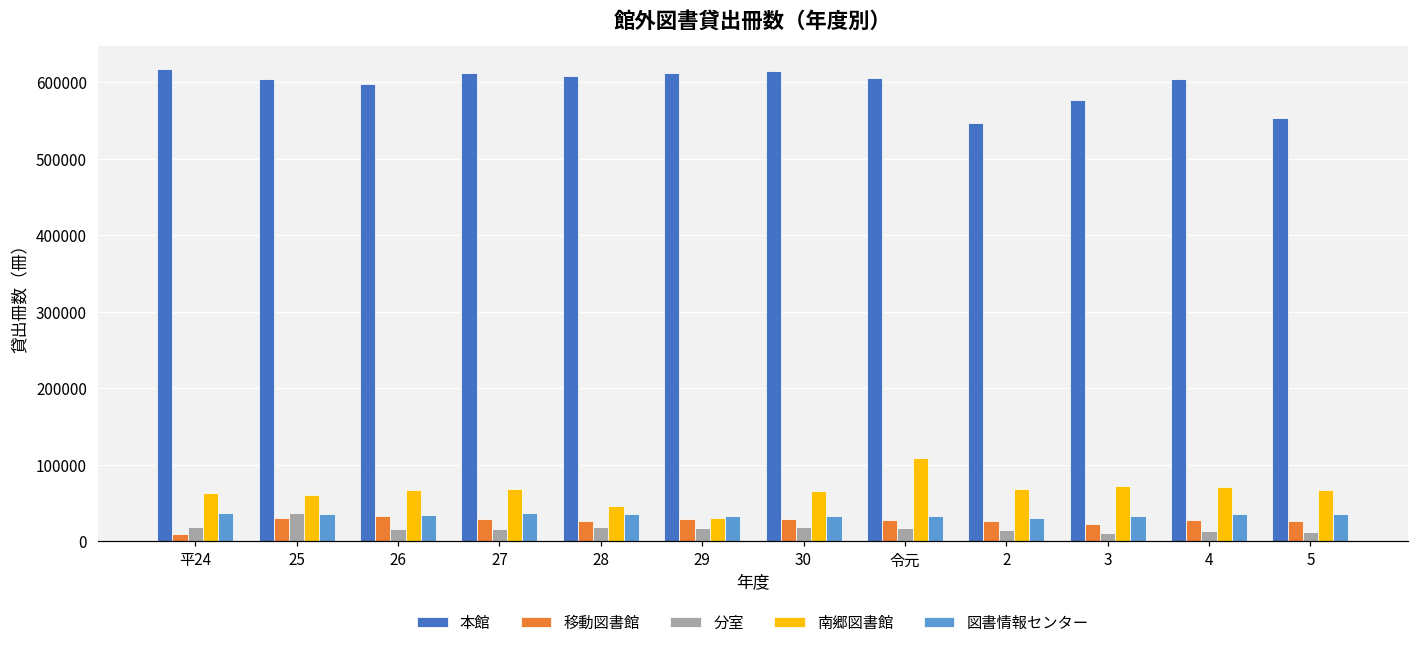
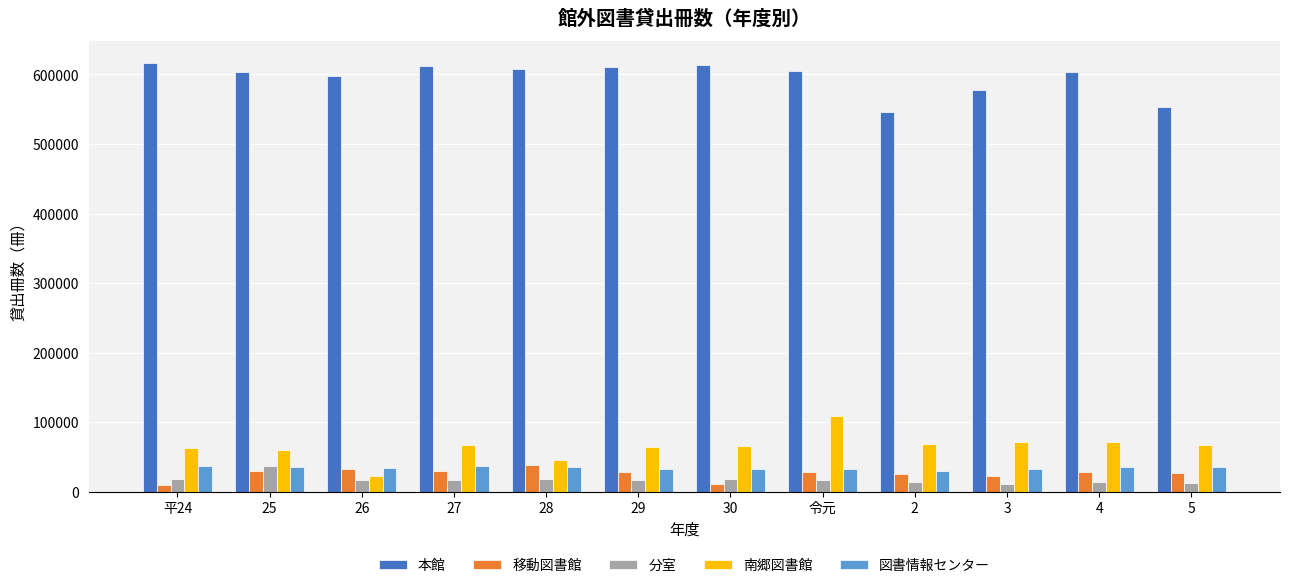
南郷図書館, 26: 70000 -> 20000
移動図書館, 28: 30000 -> 40000
南郷図書館, 29: 30000 -> 60000
移動図書館, 30: 30000 -> 10000
